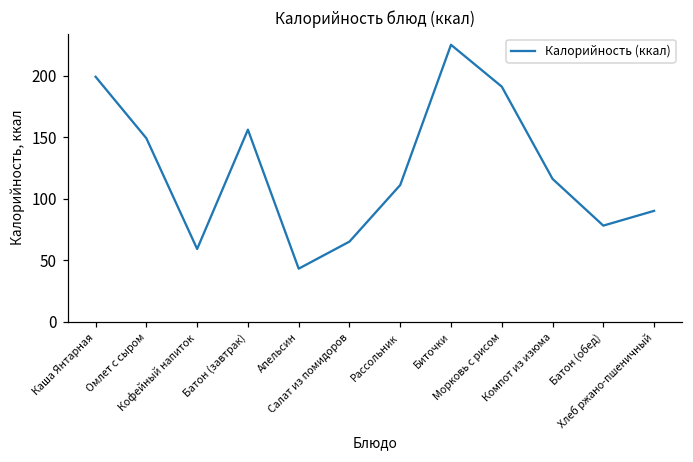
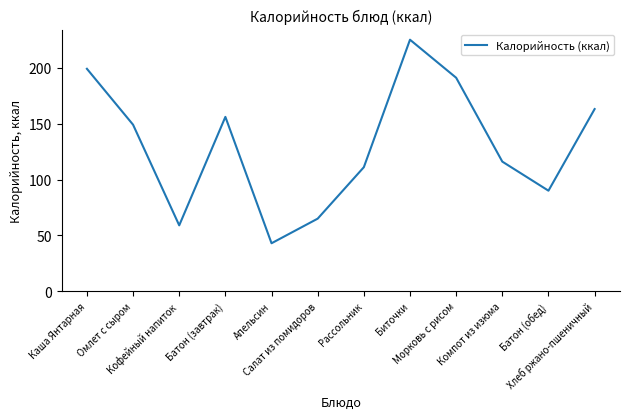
Батон (обед): 78 -> 90
Хлеб ржано-пшеничный: 90 -> 163
